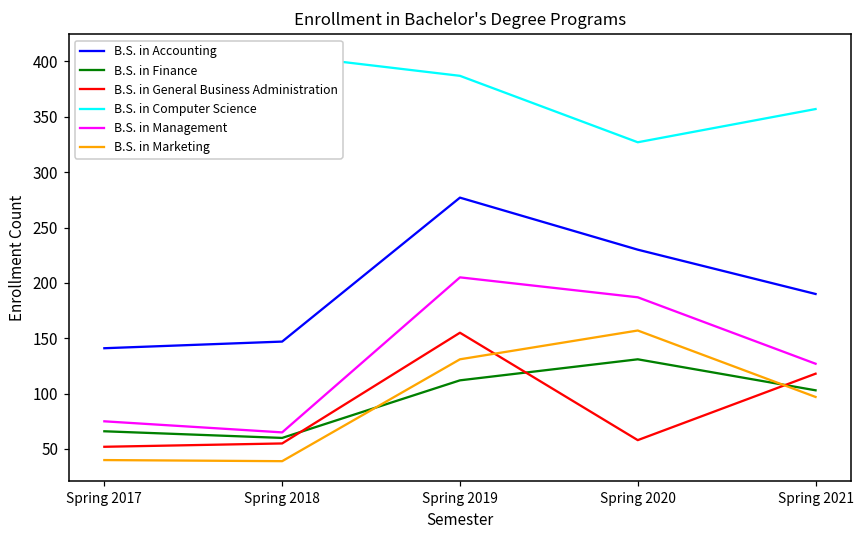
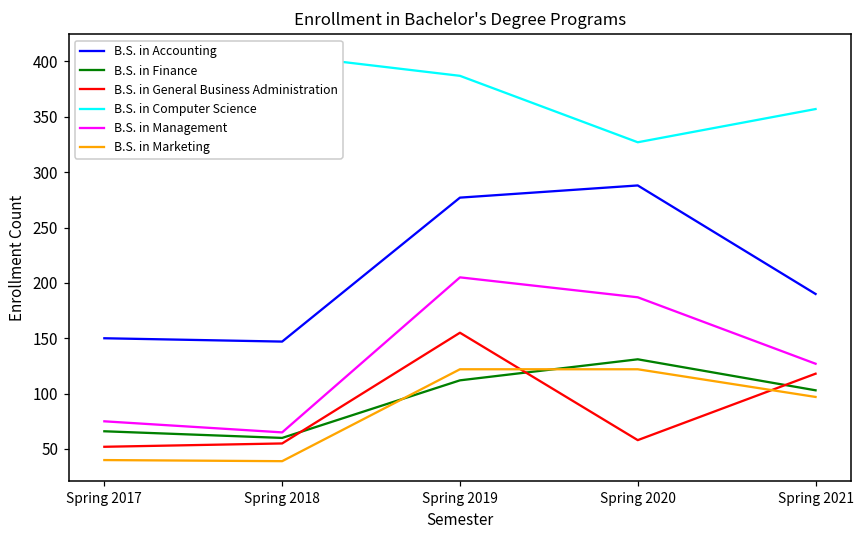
B.S. in Accounting, Spring 2017: 141 -> 150
B.S. in Marketing, Spring 2019: 131 -> 122
B.S. in Accounting, Spring 2020: 230 -> 288
B.S. in Marketing, Spring 2020: 157 -> 122
